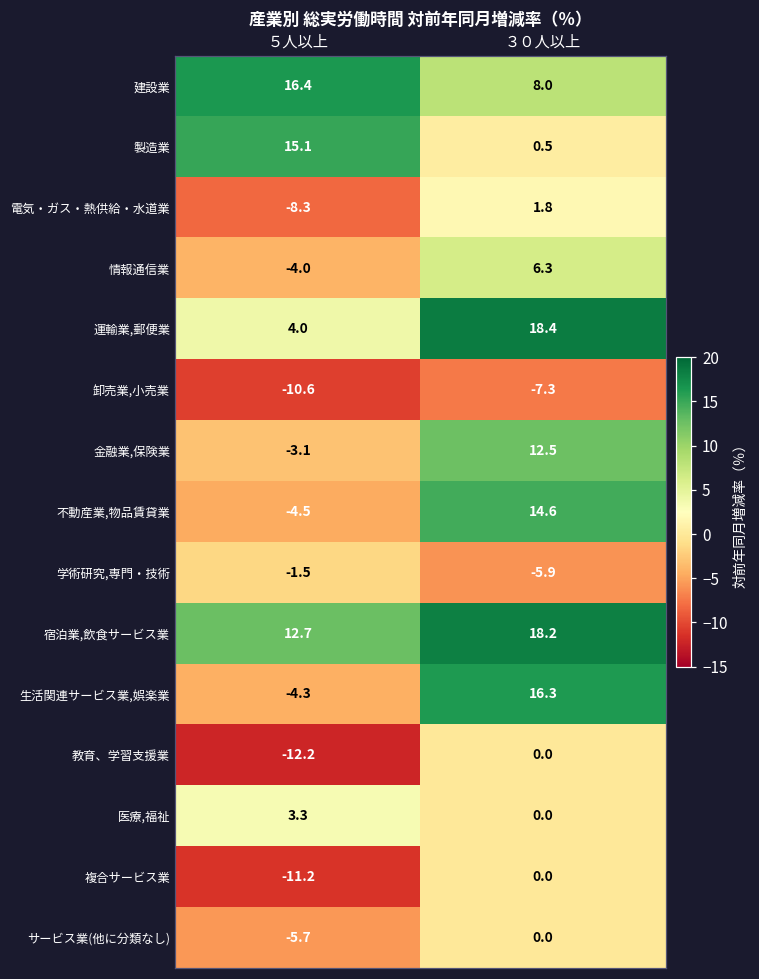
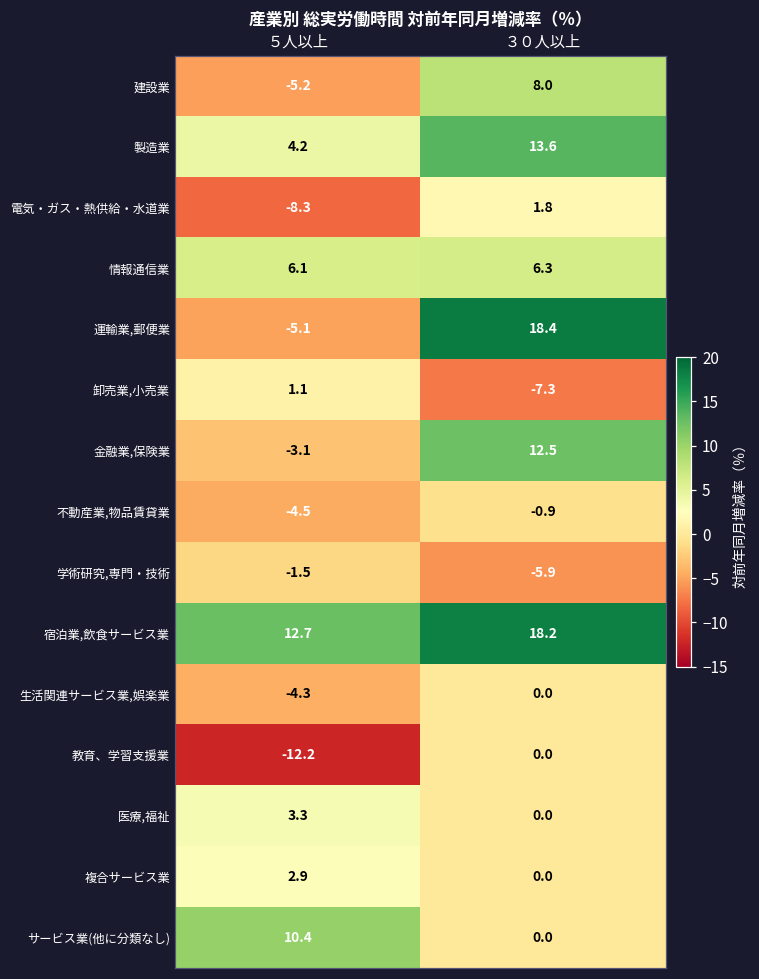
建設業, ５人以上: 16.4 -> -5.2
製造業, ５人以上: 15.1 -> 4.2
製造業, ３０人以上: 0.5 -> 13.6
情報通信業, ５人以上: -4.0 -> 6.1
運輸業,郵便業, ５人以上: 4.0 -> -5.1
卸売業,小売業, ５人以上: -10.6 -> 1.1
不動産業,物品賃貸業, ３０人以上: 14.6 -> -0.9
生活関連サービス業,娯楽業, ３０人以上: 16.3 -> 0.0
複合サービス業, ５人以上: -11.2 -> 2.9
サービス業(他に分類なし), ５人以上: -5.7 -> 10.4
